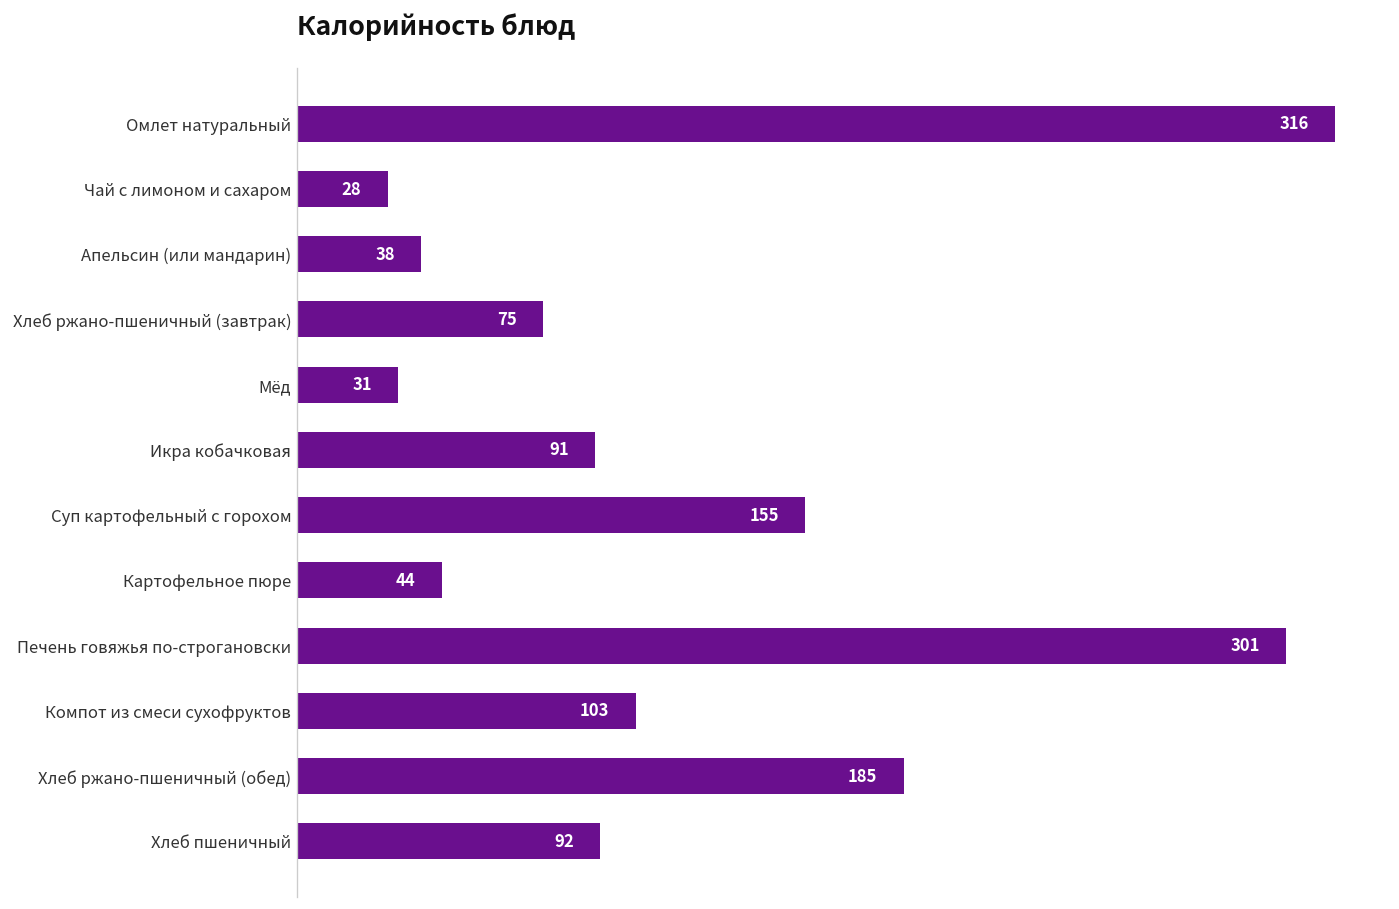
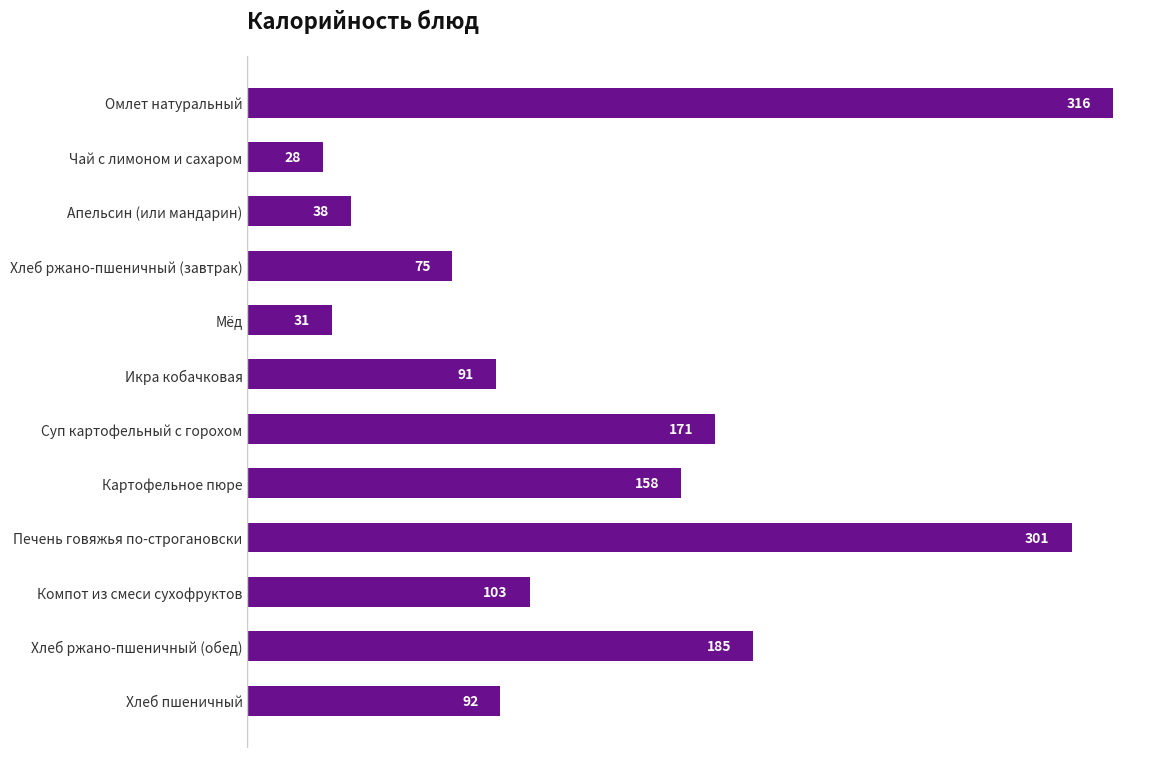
Суп картофельный с горохом: 155 -> 171
Картофельное пюре: 44 -> 158
